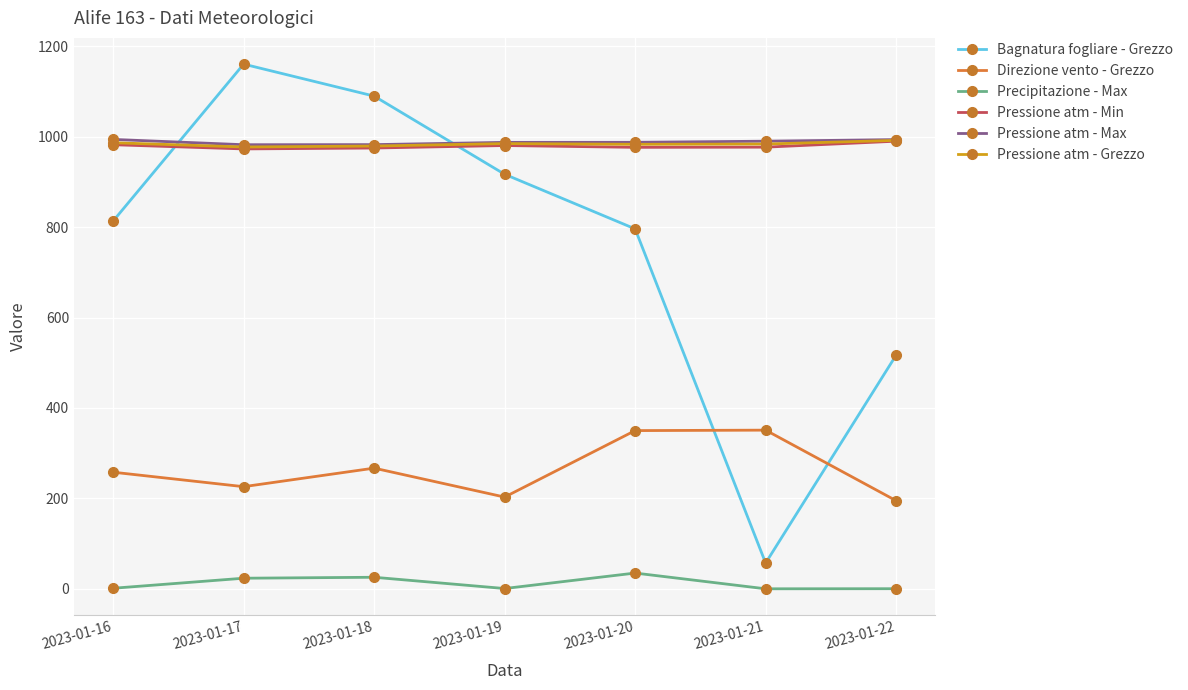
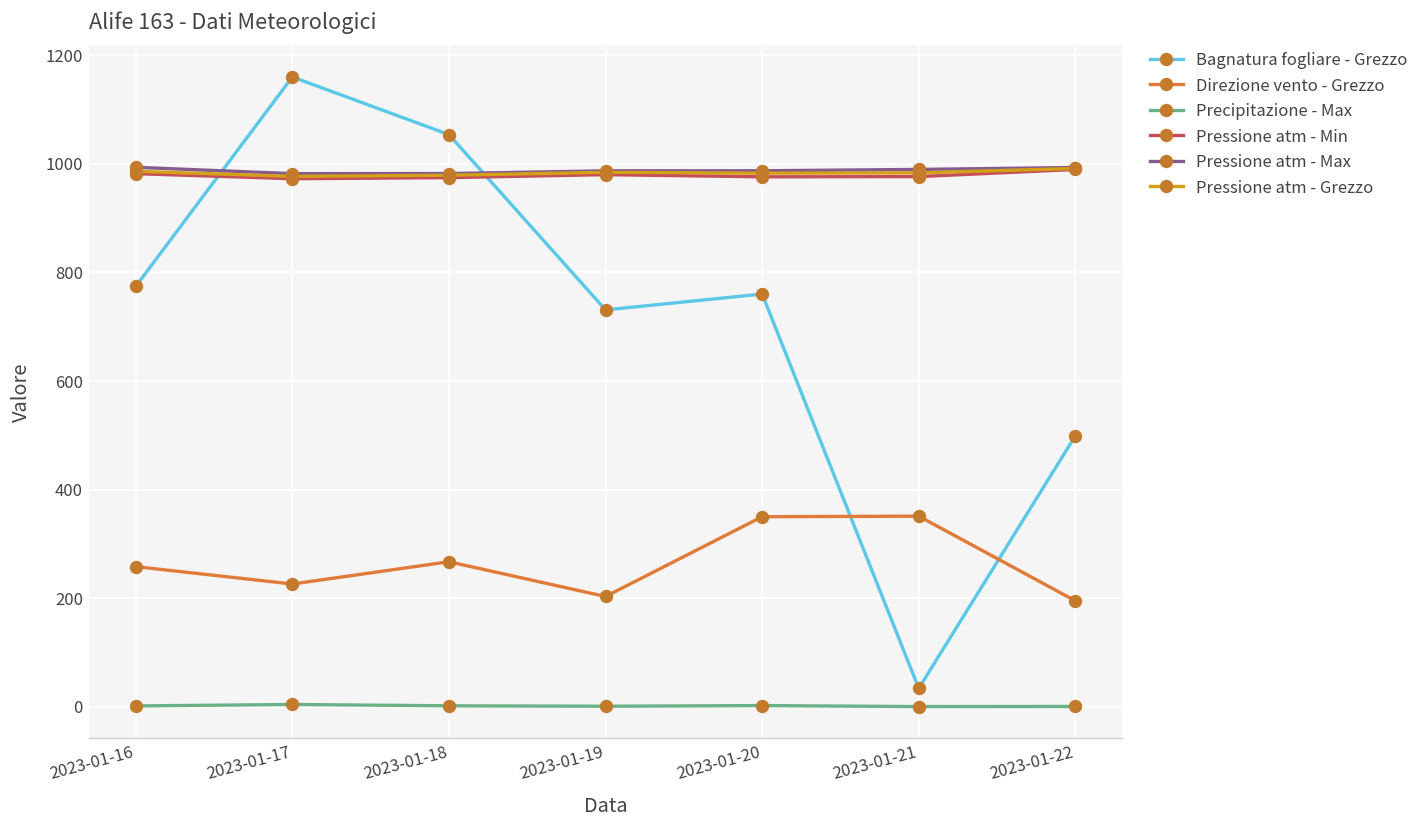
Bagnatura fogliare - Grezzo, 2023-01-16: 810 -> 770
Precipitazione - Max, 2023-01-17: 20 -> 0
Bagnatura fogliare - Grezzo, 2023-01-18: 1090 -> 1050
Precipitazione - Max, 2023-01-18: 30 -> 0
Bagnatura fogliare - Grezzo, 2023-01-19: 920 -> 730
Bagnatura fogliare - Grezzo, 2023-01-20: 800 -> 760
Precipitazione - Max, 2023-01-20: 40 -> 0
Bagnatura fogliare - Grezzo, 2023-01-21: 60 -> 30
Bagnatura fogliare - Grezzo, 2023-01-22: 520 -> 500
